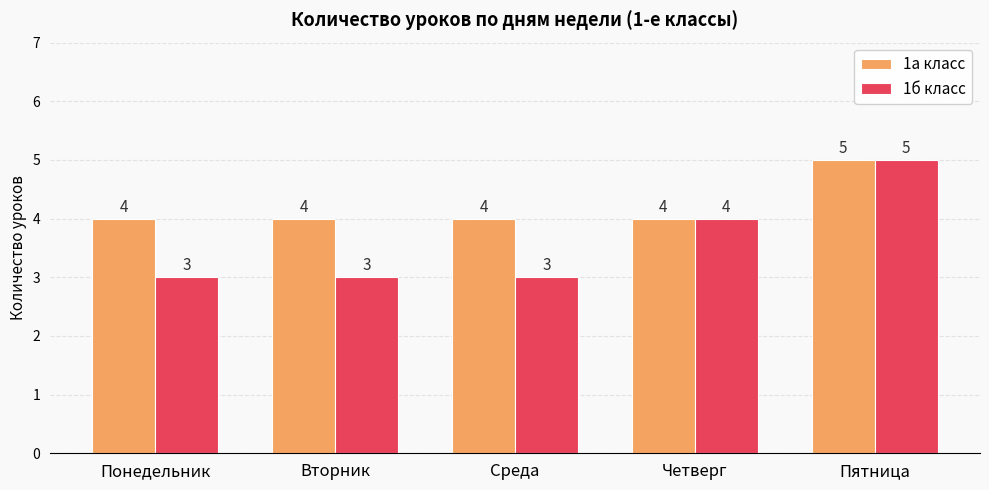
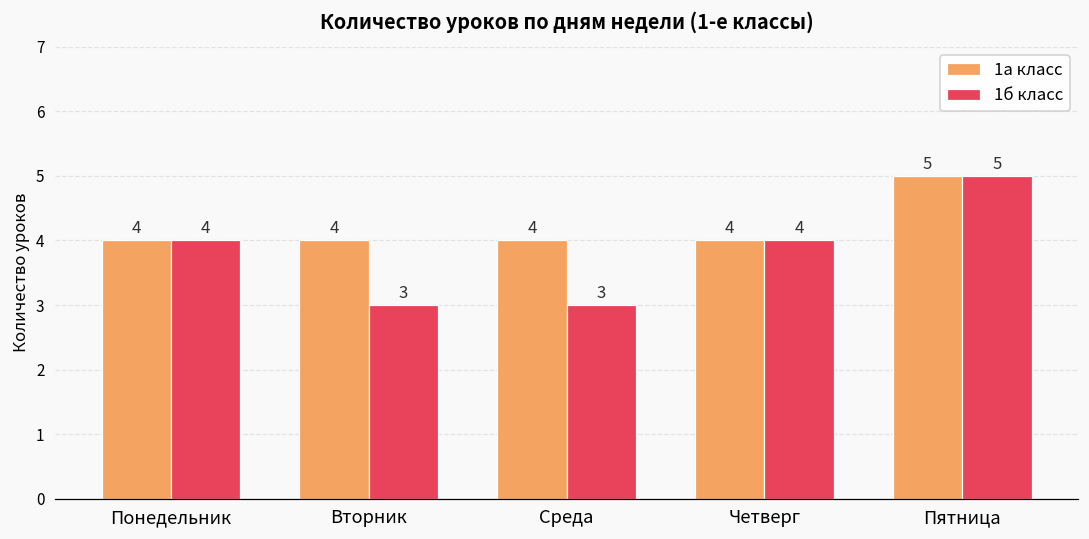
1б класс, Понедельник: 3 -> 4
